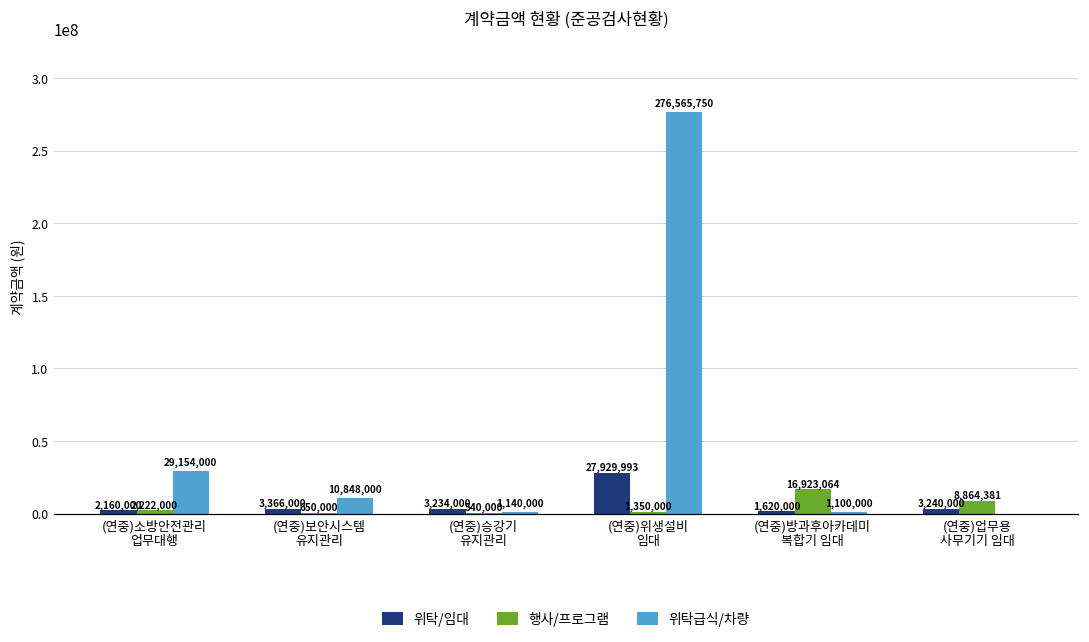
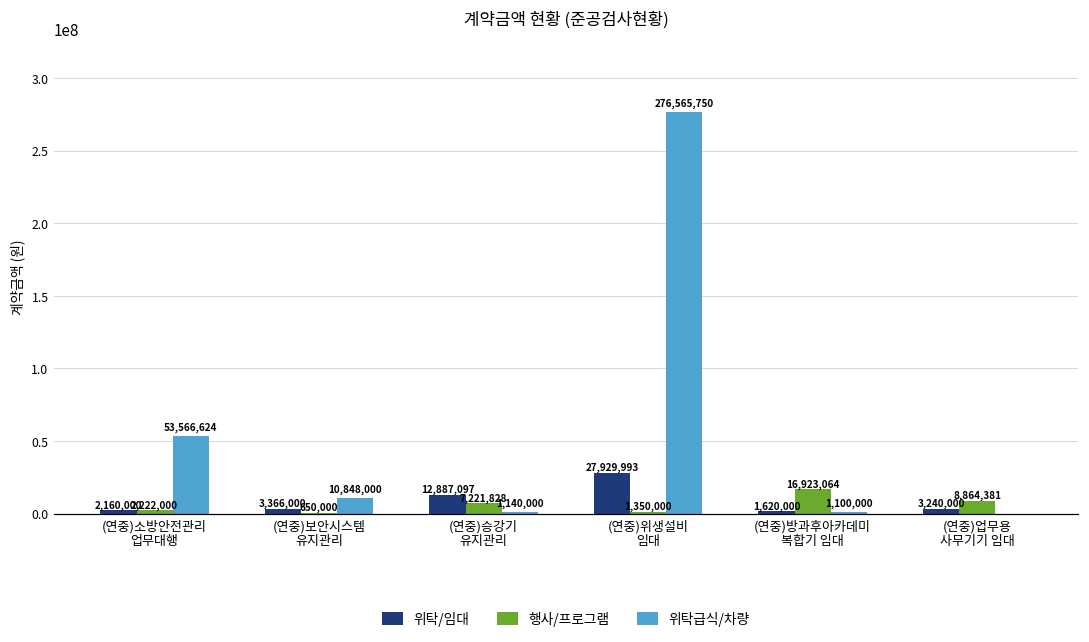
위탁급식/차량, (연중)소방안전관리 업무대행: 29,154,000 -> 53,566,624
위탁/임대, (연중)승강기 유지관리: 3,234,000 -> 12,887,097
행사/프로그램, (연중)승강기 유지관리: 540,000 -> 7,221,828
